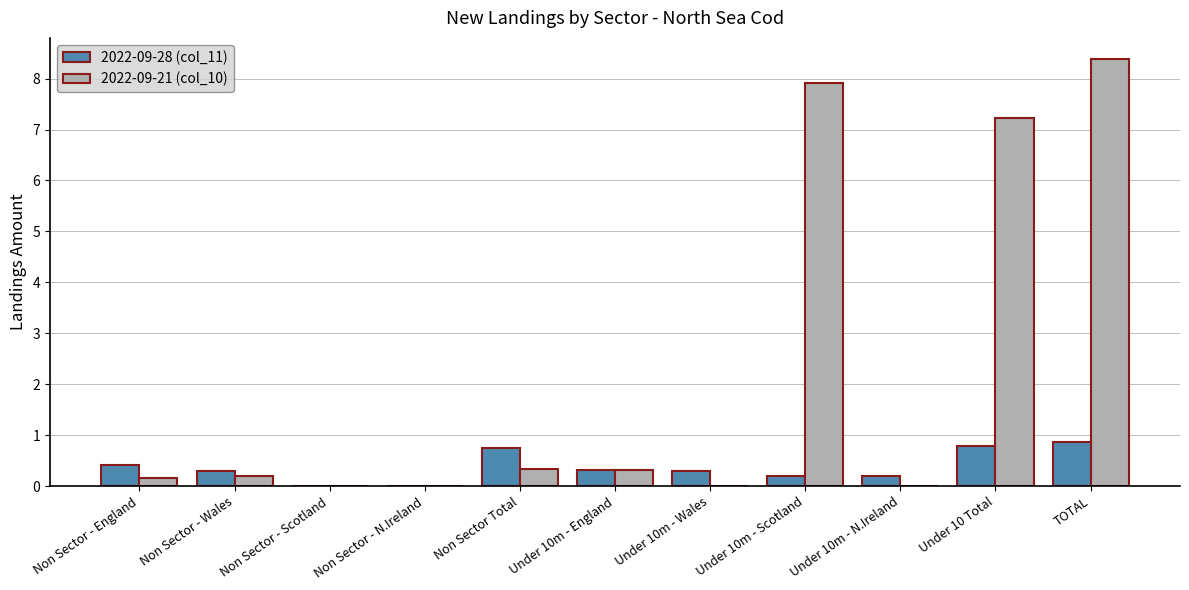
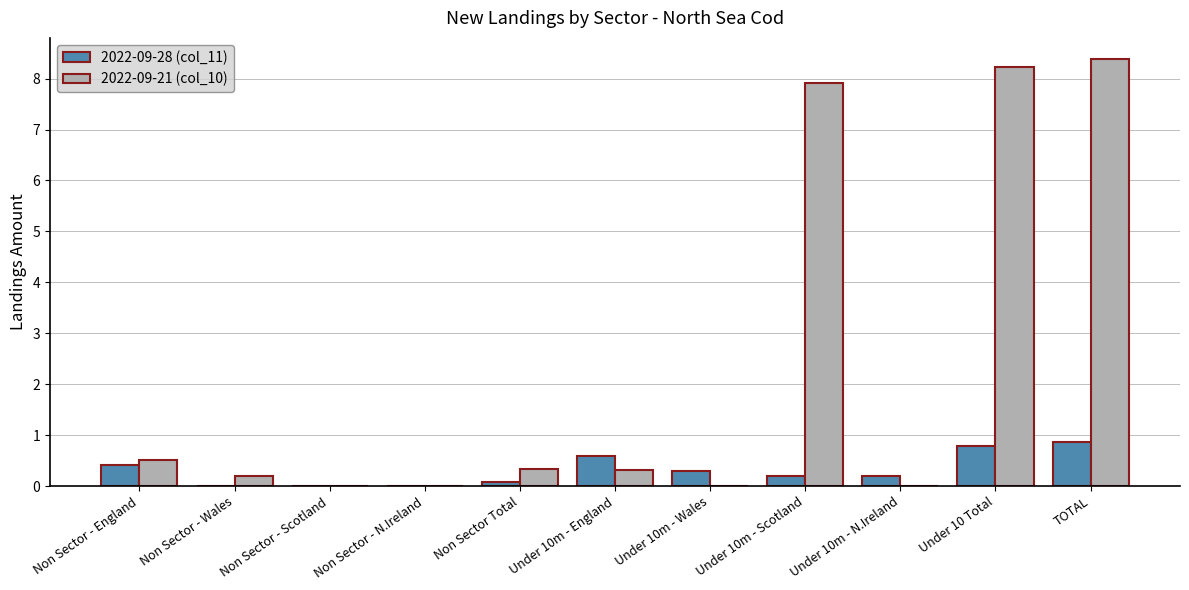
2022-09-21 (col_10), Non Sector - England: 0.2 -> 0.5
2022-09-28 (col_11), Non Sector - Wales: 0.3 -> 0.0
2022-09-28 (col_11), Non Sector Total: 0.7 -> 0.1
2022-09-28 (col_11), Under 10m - England: 0.3 -> 0.6
2022-09-21 (col_10), Under 10 Total: 7.2 -> 8.2
